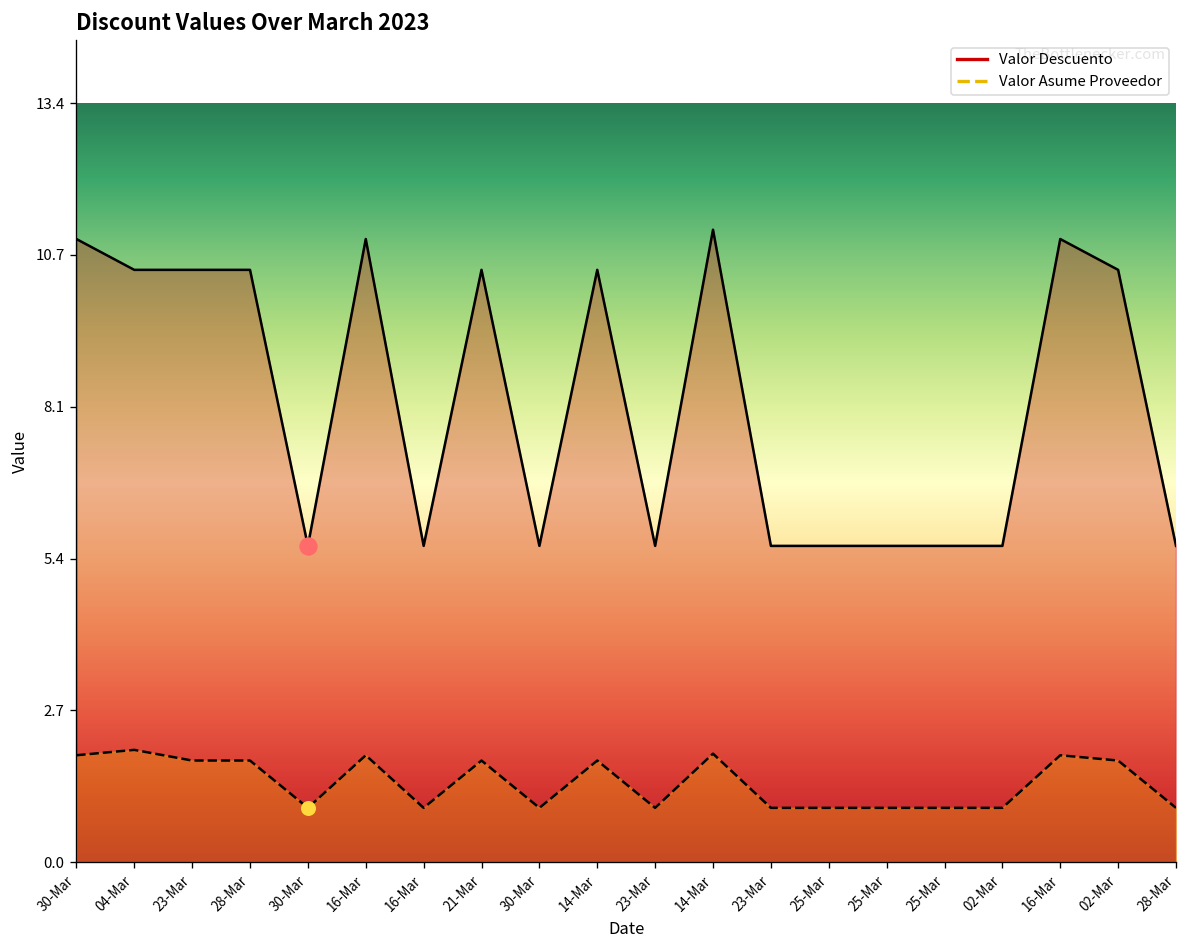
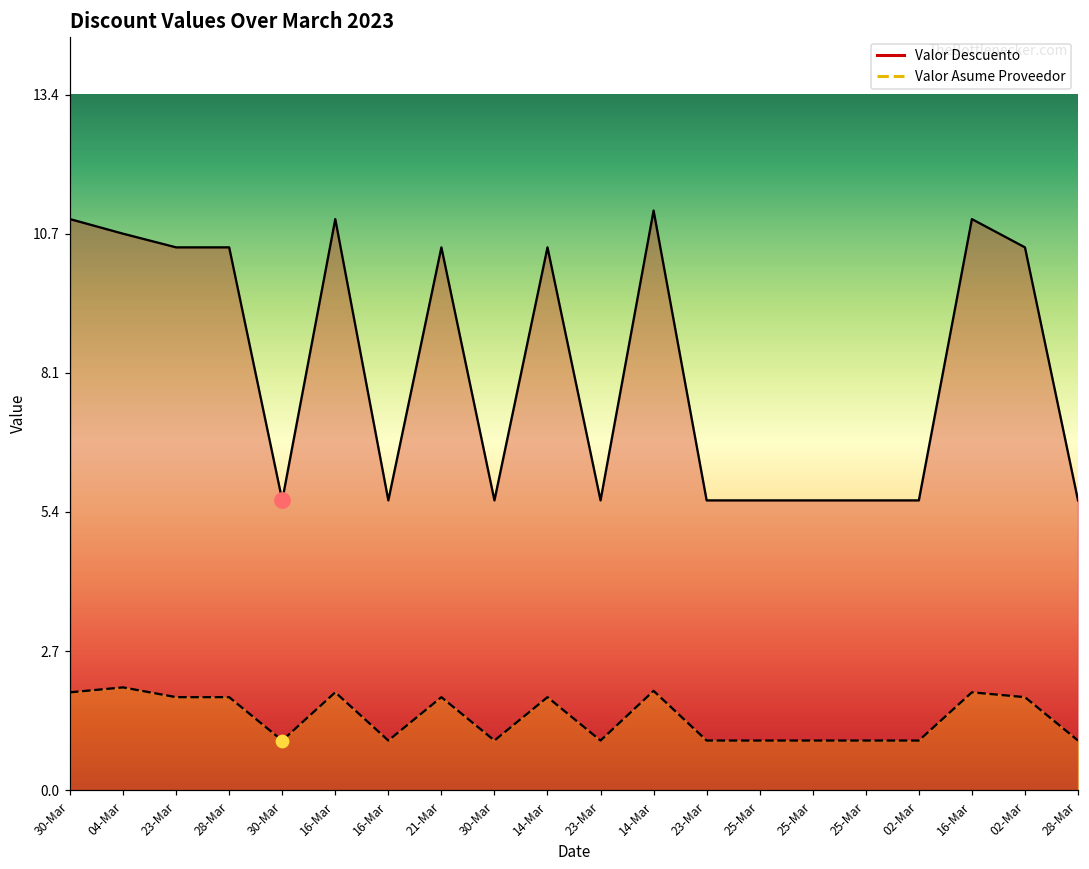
Valor Descuento, 04-Mar: 10.5 -> 10.7
